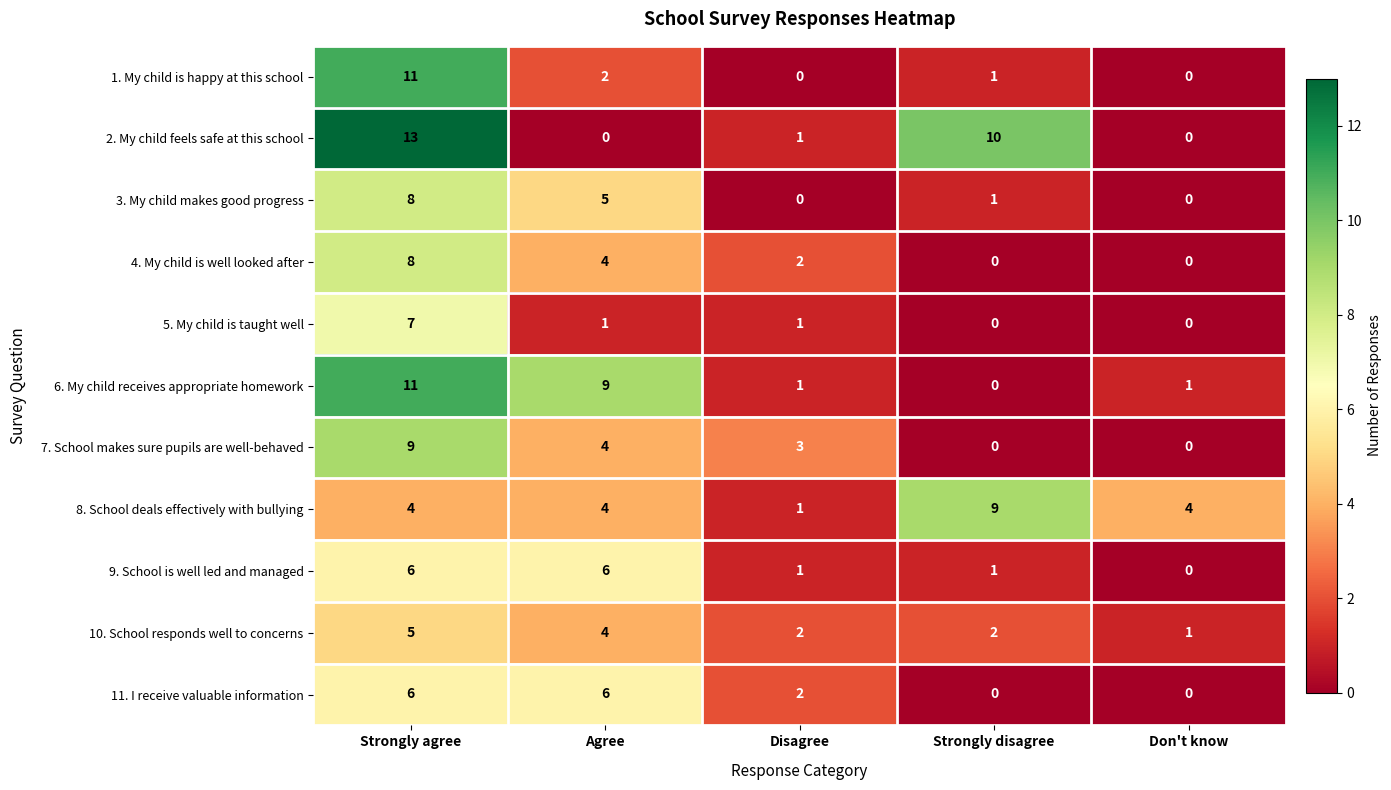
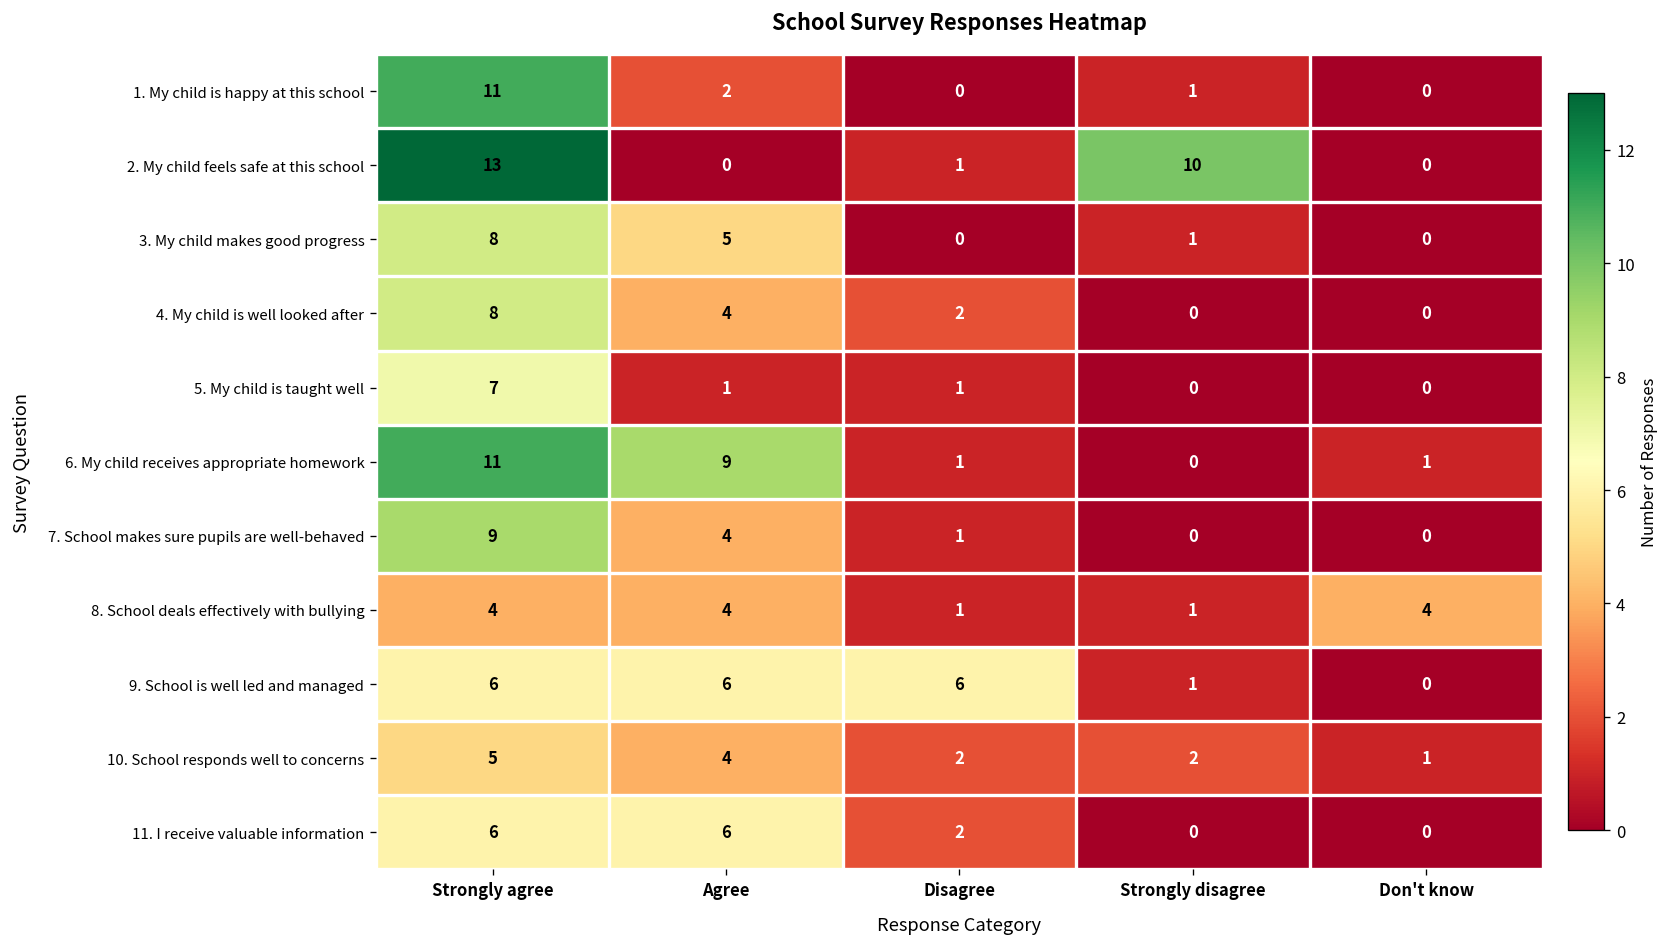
7. School makes sure pupils are well-behaved, Disagree: 3 -> 1
8. School deals effectively with bullying, Strongly disagree: 9 -> 1
9. School is well led and managed, Disagree: 1 -> 6
